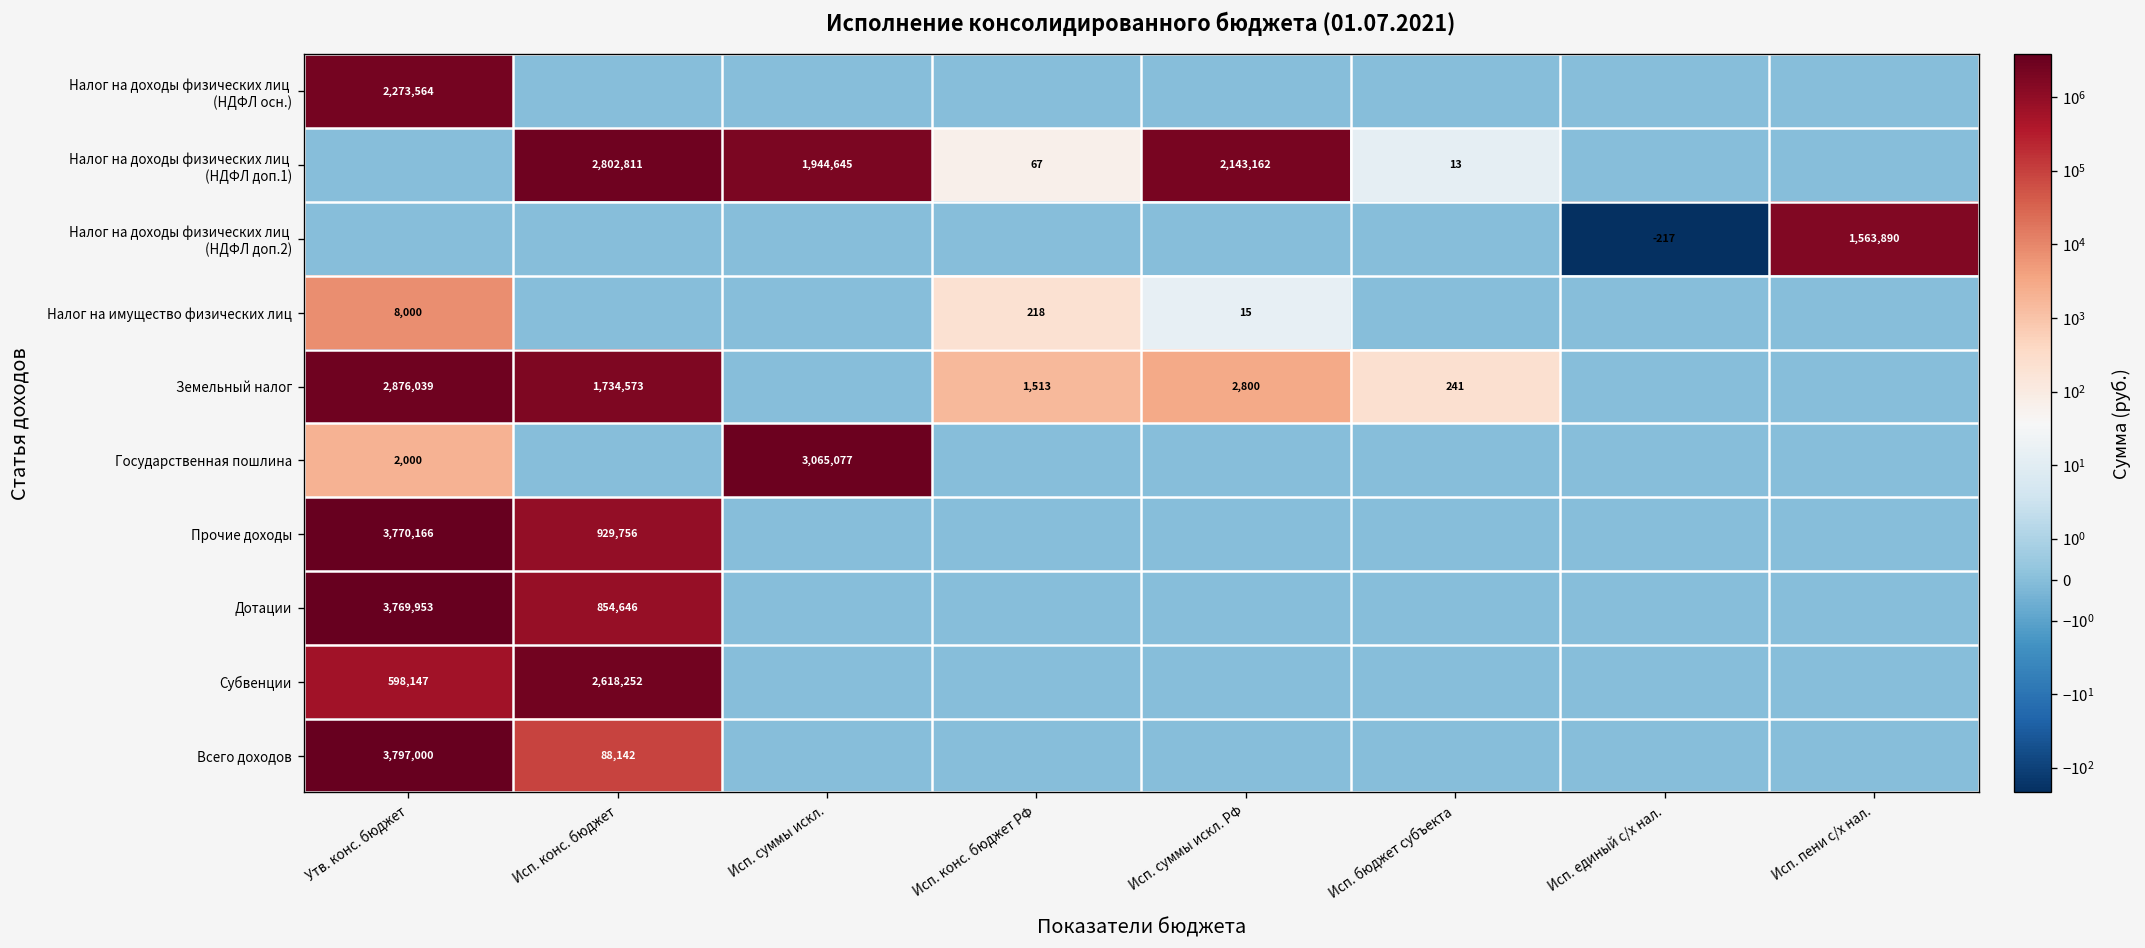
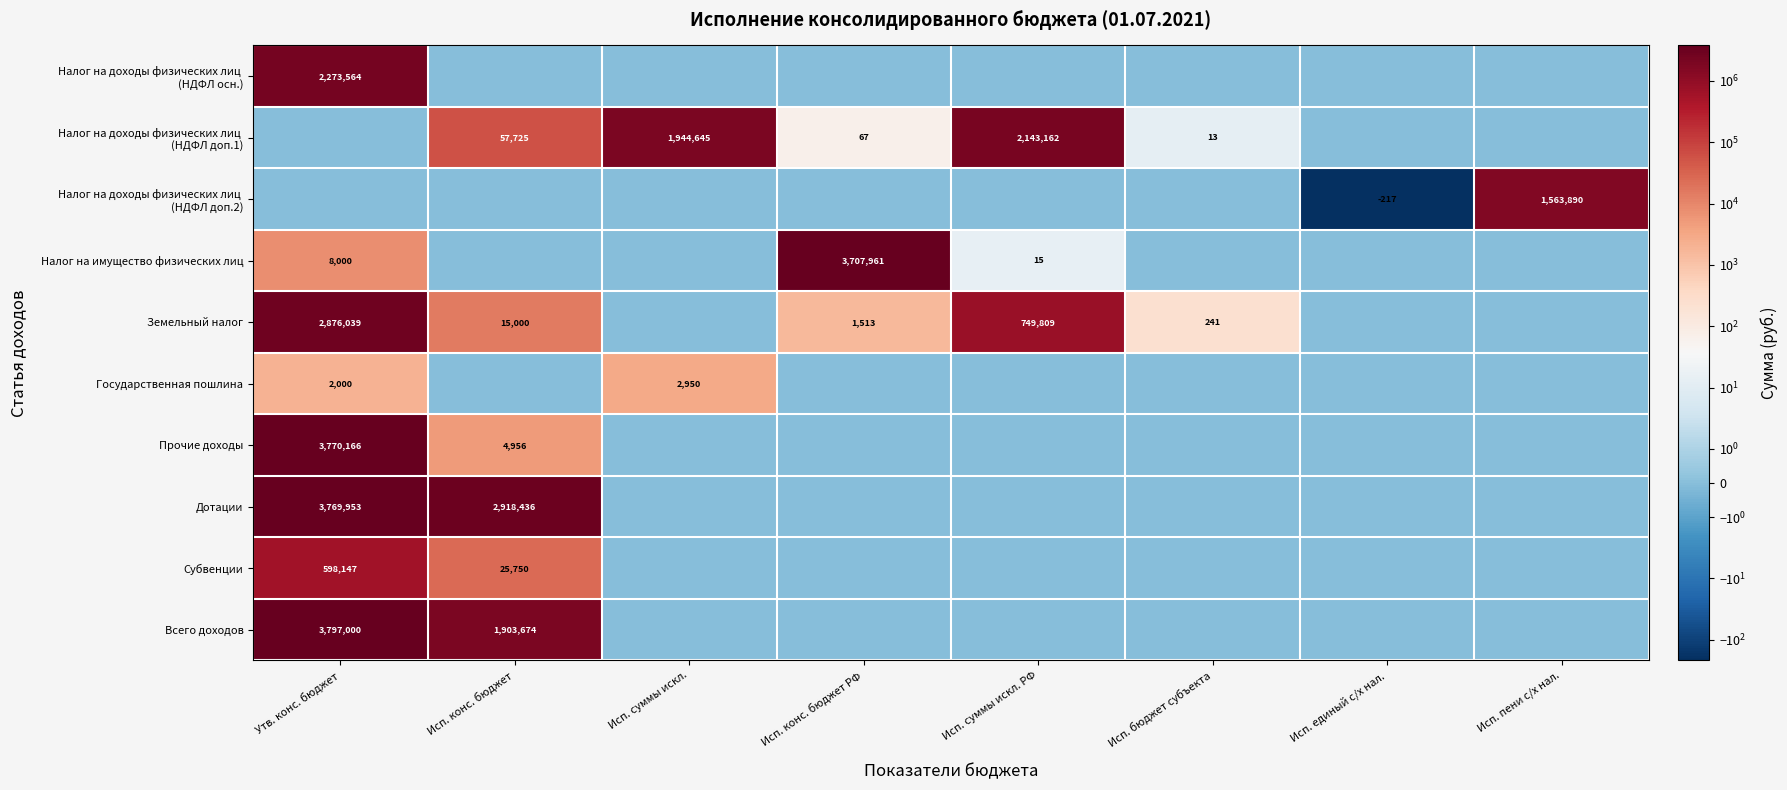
Налог на доходы физических лиц (НДФЛ доп.1), Исп. конс. бюджет: 2,802,811 -> 57,725
Налог на имущество физических лиц, Исп. конс. бюджет РФ: 218 -> 3,707,961
Земельный налог, Исп. конс. бюджет: 1,734,573 -> 15,000
Земельный налог, Исп. суммы искл. РФ: 2,800 -> 749,809
Государственная пошлина, Исп. суммы искл.: 3,065,077 -> 2,950
Прочие доходы, Исп. конс. бюджет: 929,756 -> 4,956
Дотации, Исп. конс. бюджет: 854,646 -> 2,918,436
Субвенции, Исп. конс. бюджет: 2,618,252 -> 25,750
Всего доходов, Исп. конс. бюджет: 88,142 -> 1,903,674
